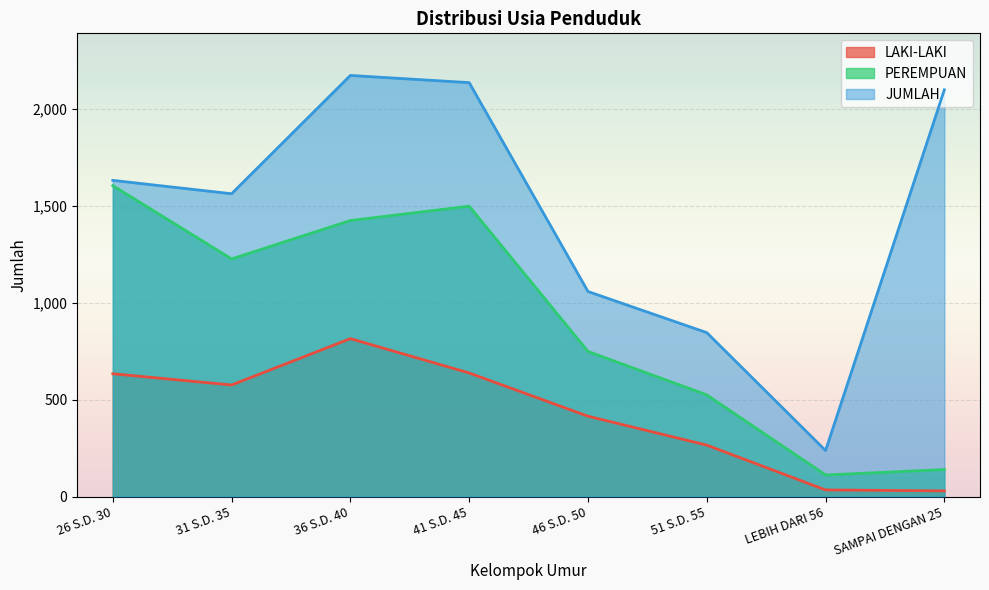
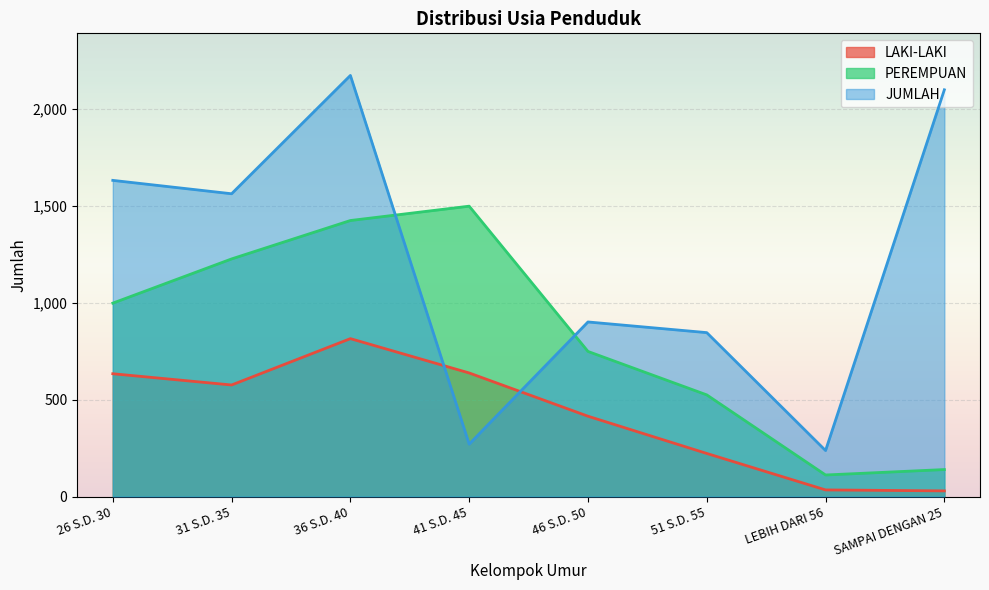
PEREMPUAN, 26 S.D. 30: 1,600 -> 1,000
JUMLAH, 41 S.D. 45: 2,130 -> 270
JUMLAH, 46 S.D. 50: 1,060 -> 900
LAKI-LAKI, 51 S.D. 55: 270 -> 220
